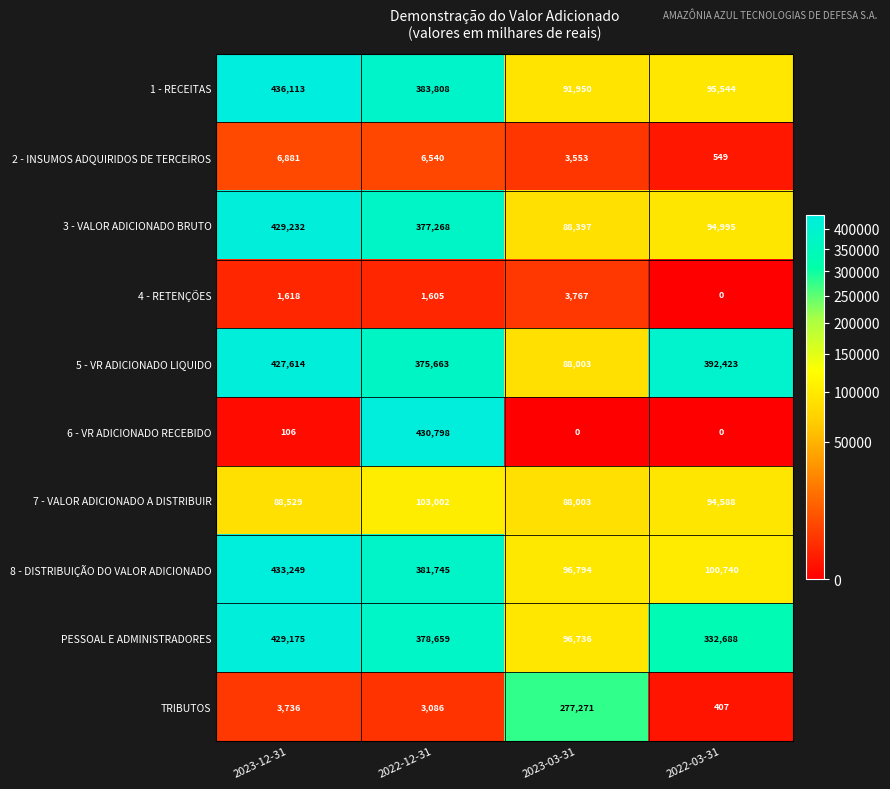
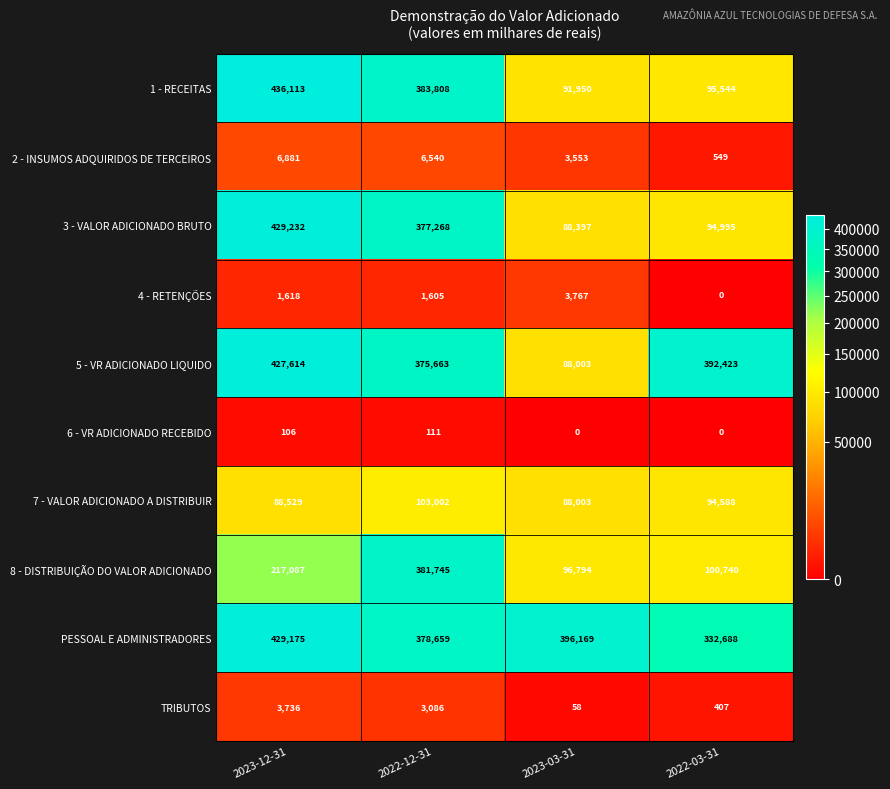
6 - VR ADICIONADO RECEBIDO, 2022-12-31: 430,798 -> 111
8 - DISTRIBUIÇÃO DO VALOR ADICIONADO, 2023-12-31: 433,249 -> 217,087
PESSOAL E ADMINISTRADORES, 2023-03-31: 96,736 -> 396,169
TRIBUTOS, 2023-03-31: 277,271 -> 58
